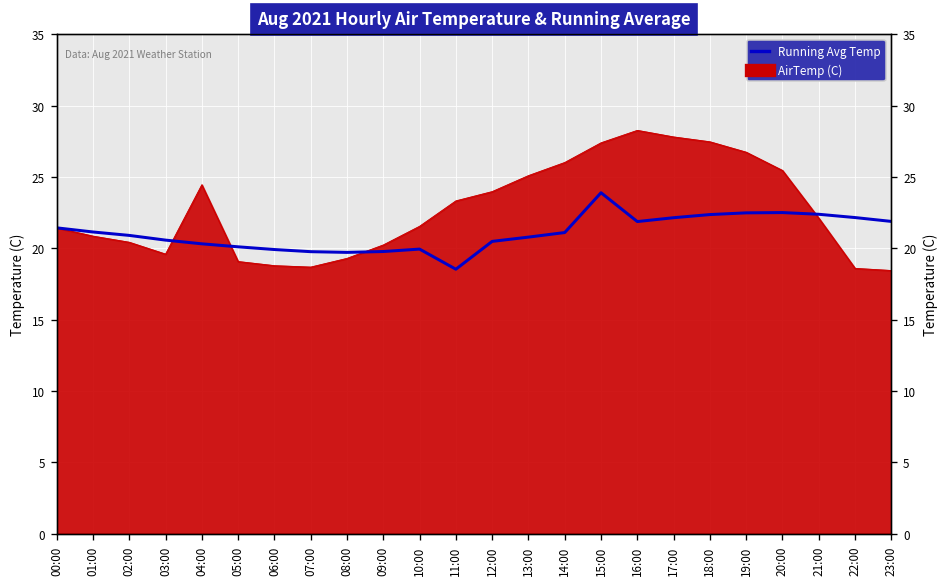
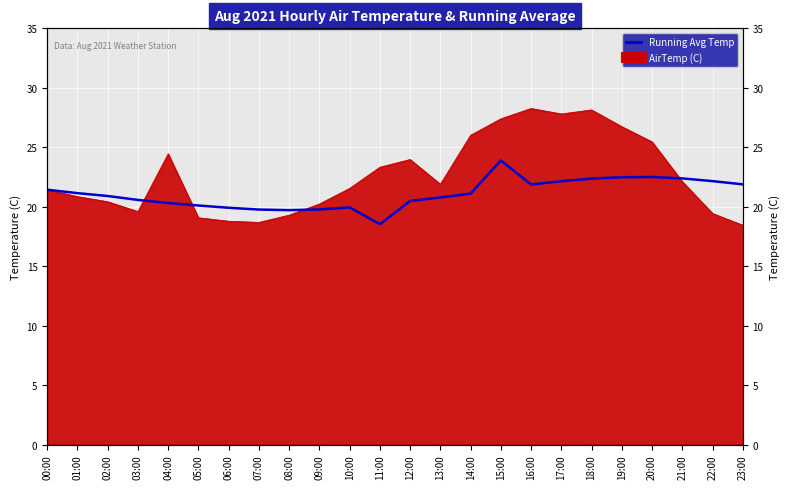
AirTemp (C), 13:00: 25.1 -> 21.9
AirTemp (C), 18:00: 27.5 -> 28.1
AirTemp (C), 22:00: 18.6 -> 19.4
